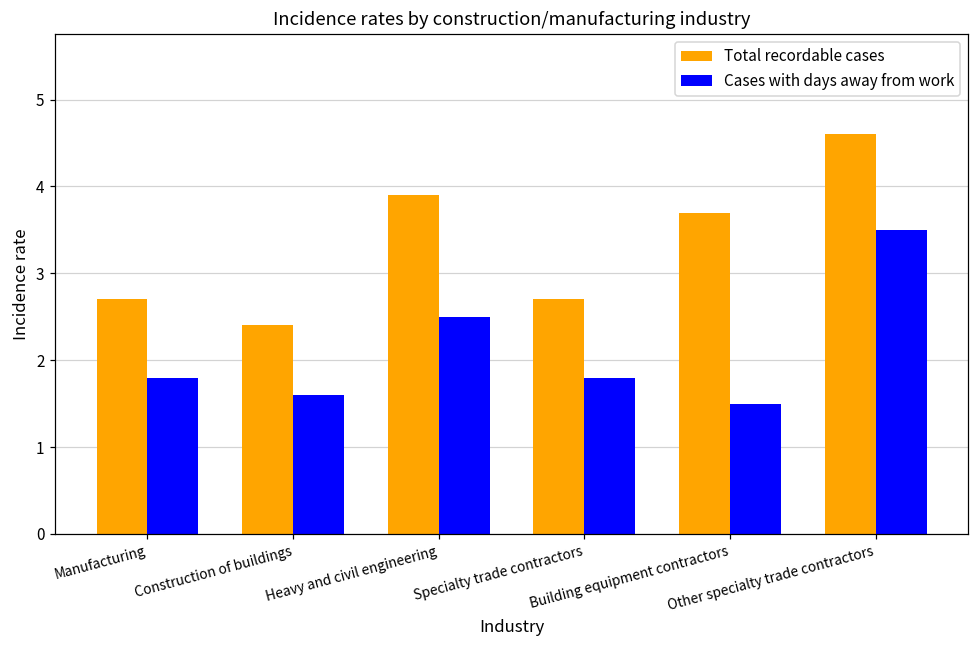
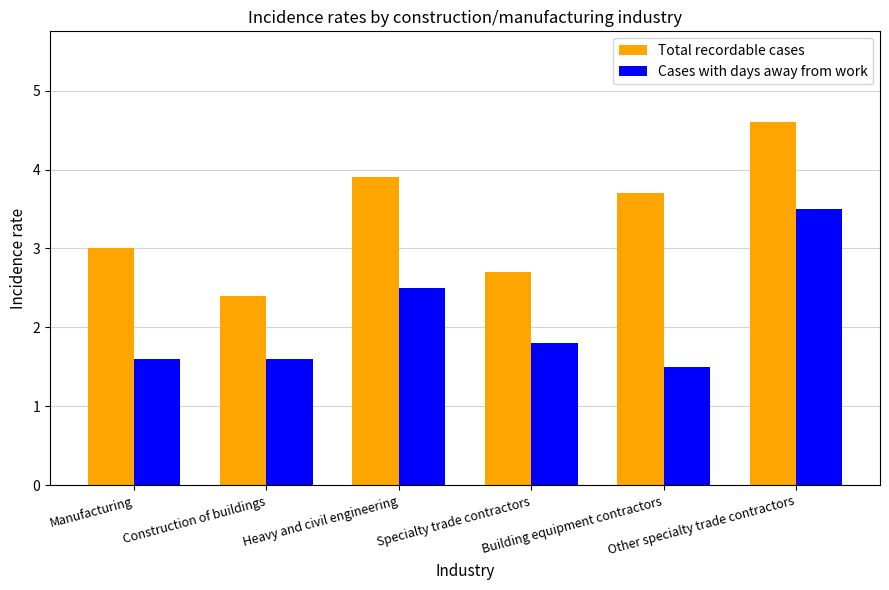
Total recordable cases, Manufacturing: 2.7 -> 3.0
Cases with days away from work, Manufacturing: 1.8 -> 1.6
